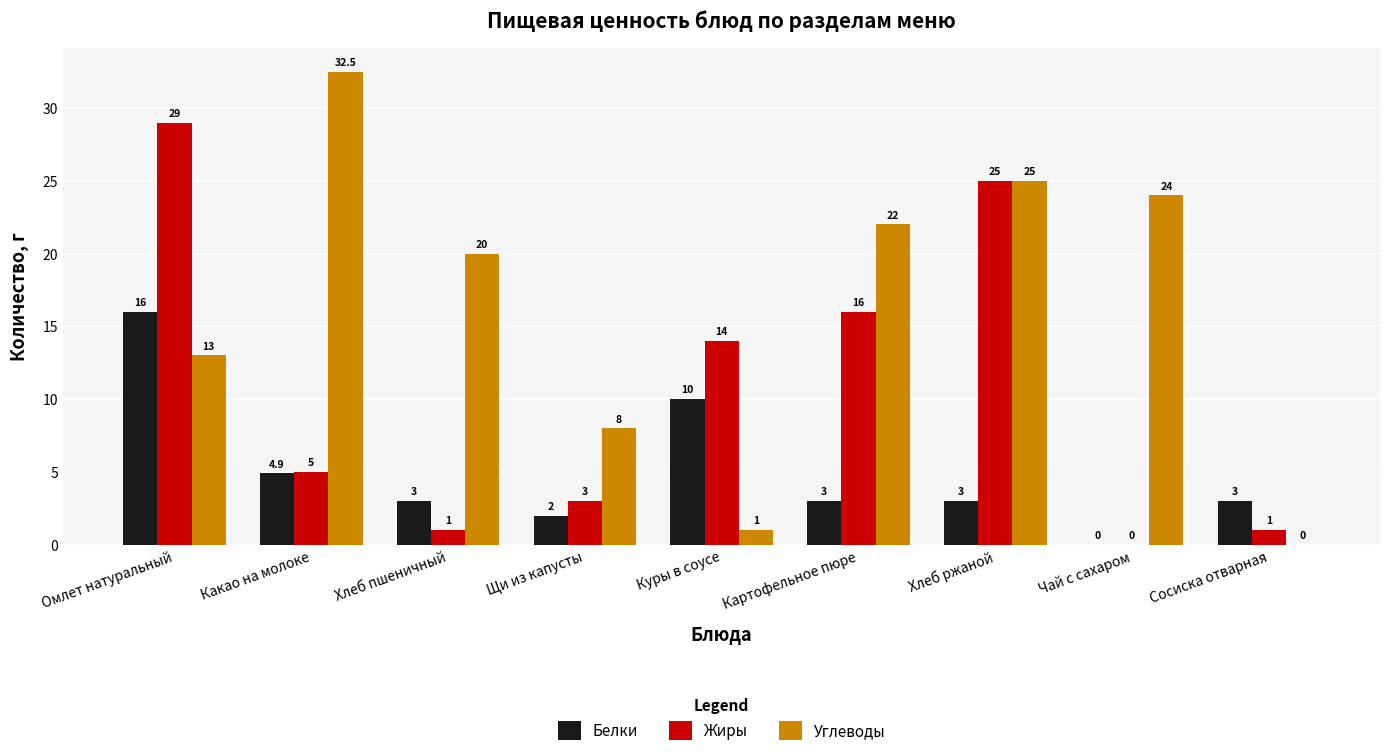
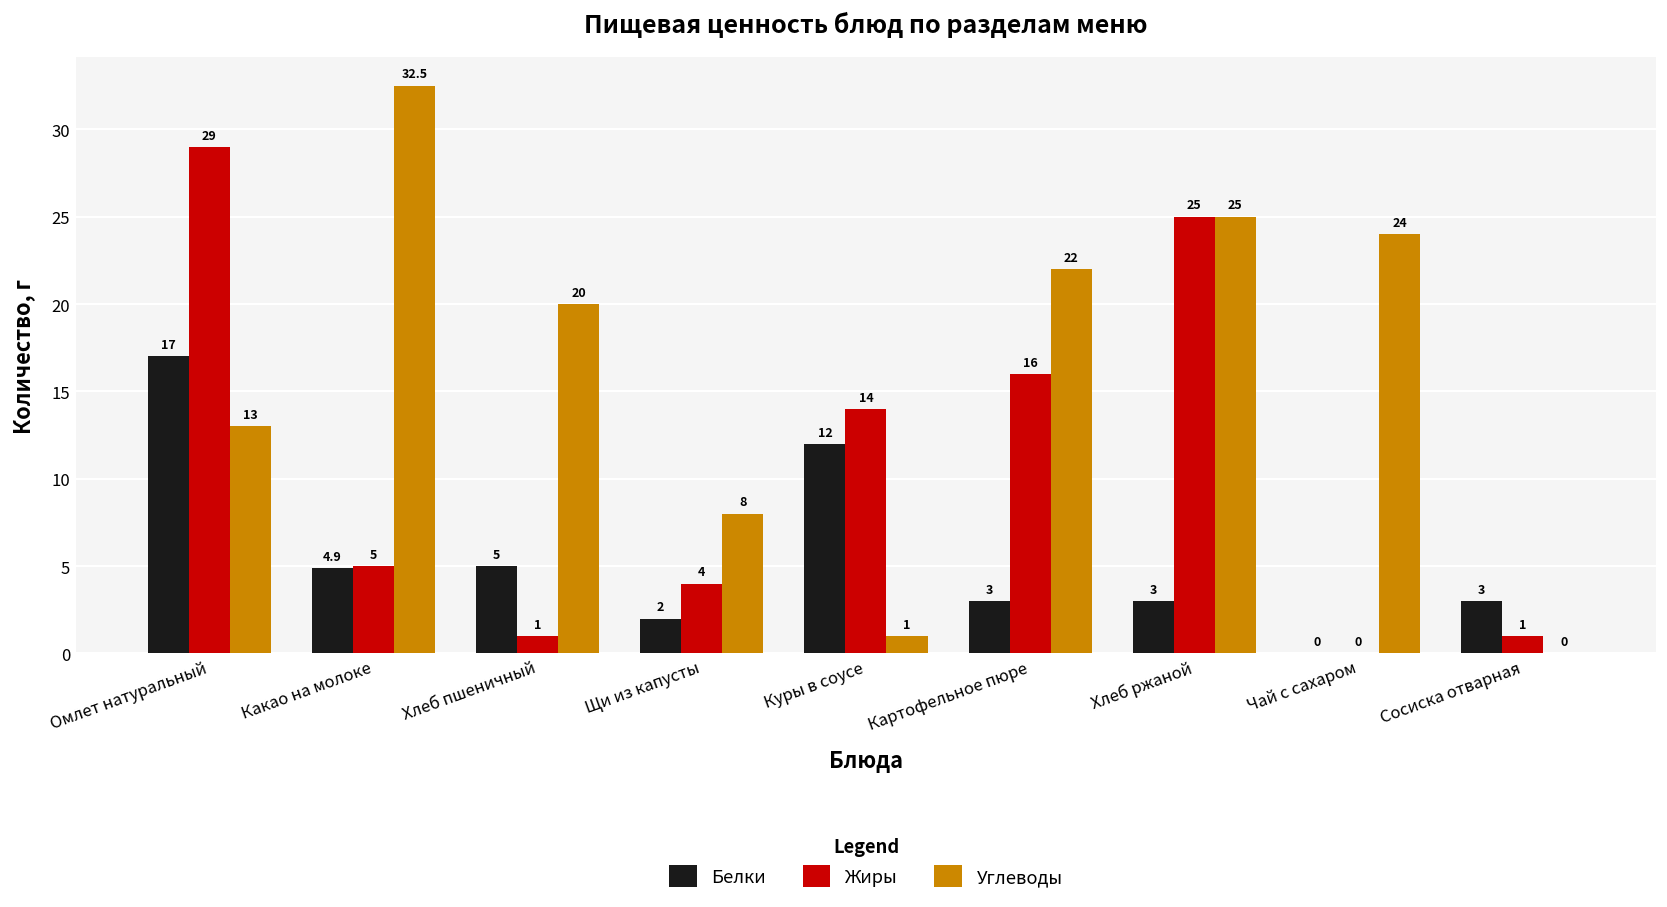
Белки, Омлет натуральный: 16 -> 17
Белки, Хлеб пшеничный: 3 -> 5
Жиры, Щи из капусты: 3 -> 4
Белки, Куры в соусе: 10 -> 12
